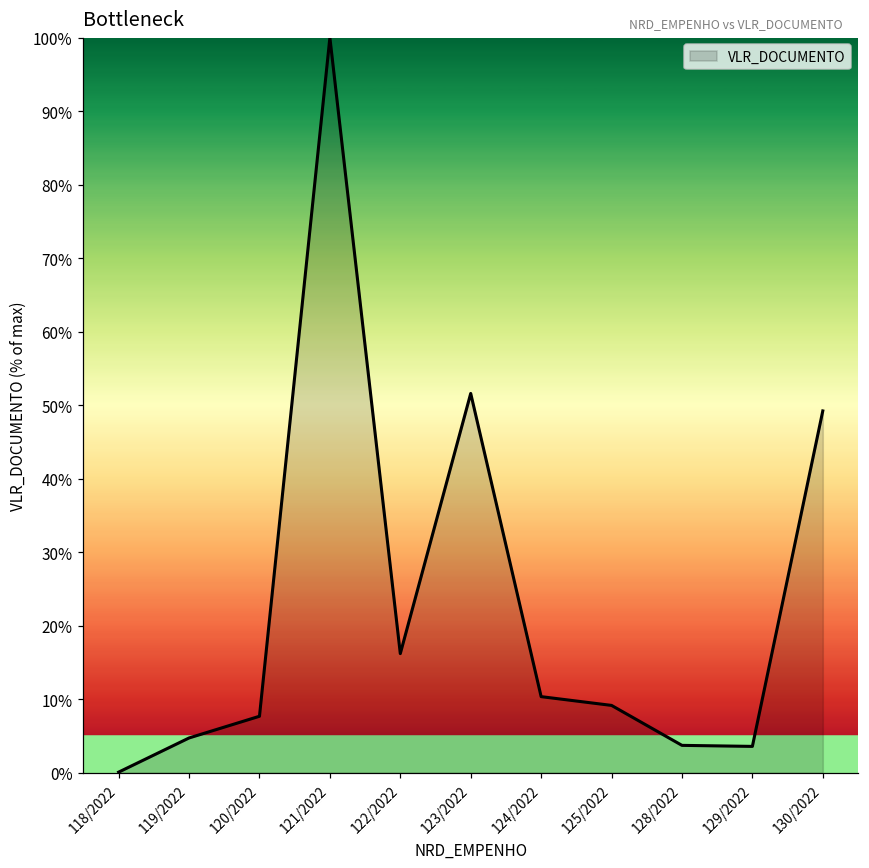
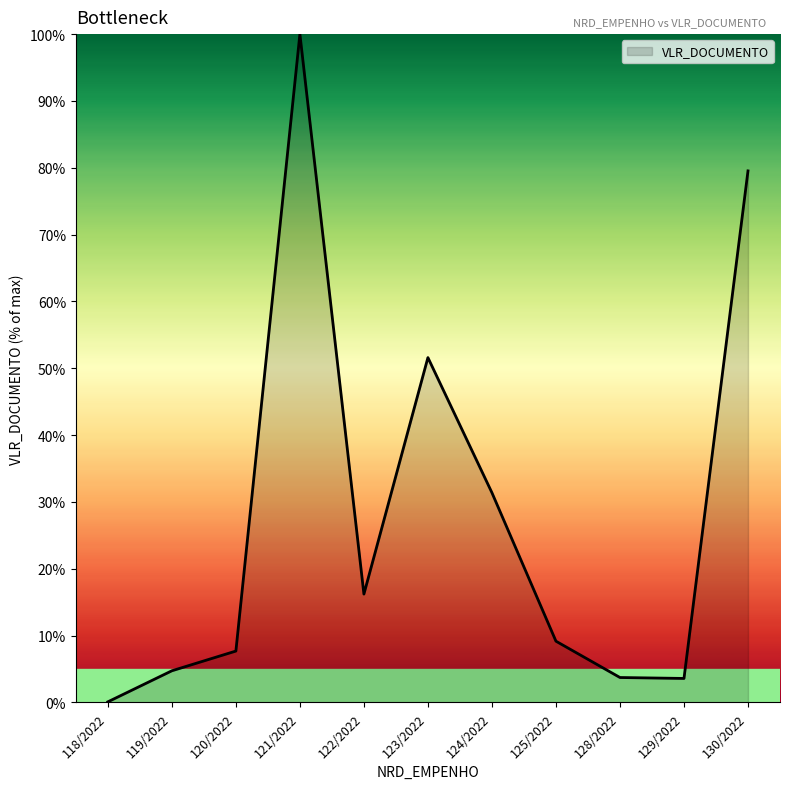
124/2022: 10% -> 31%
130/2022: 49% -> 80%
